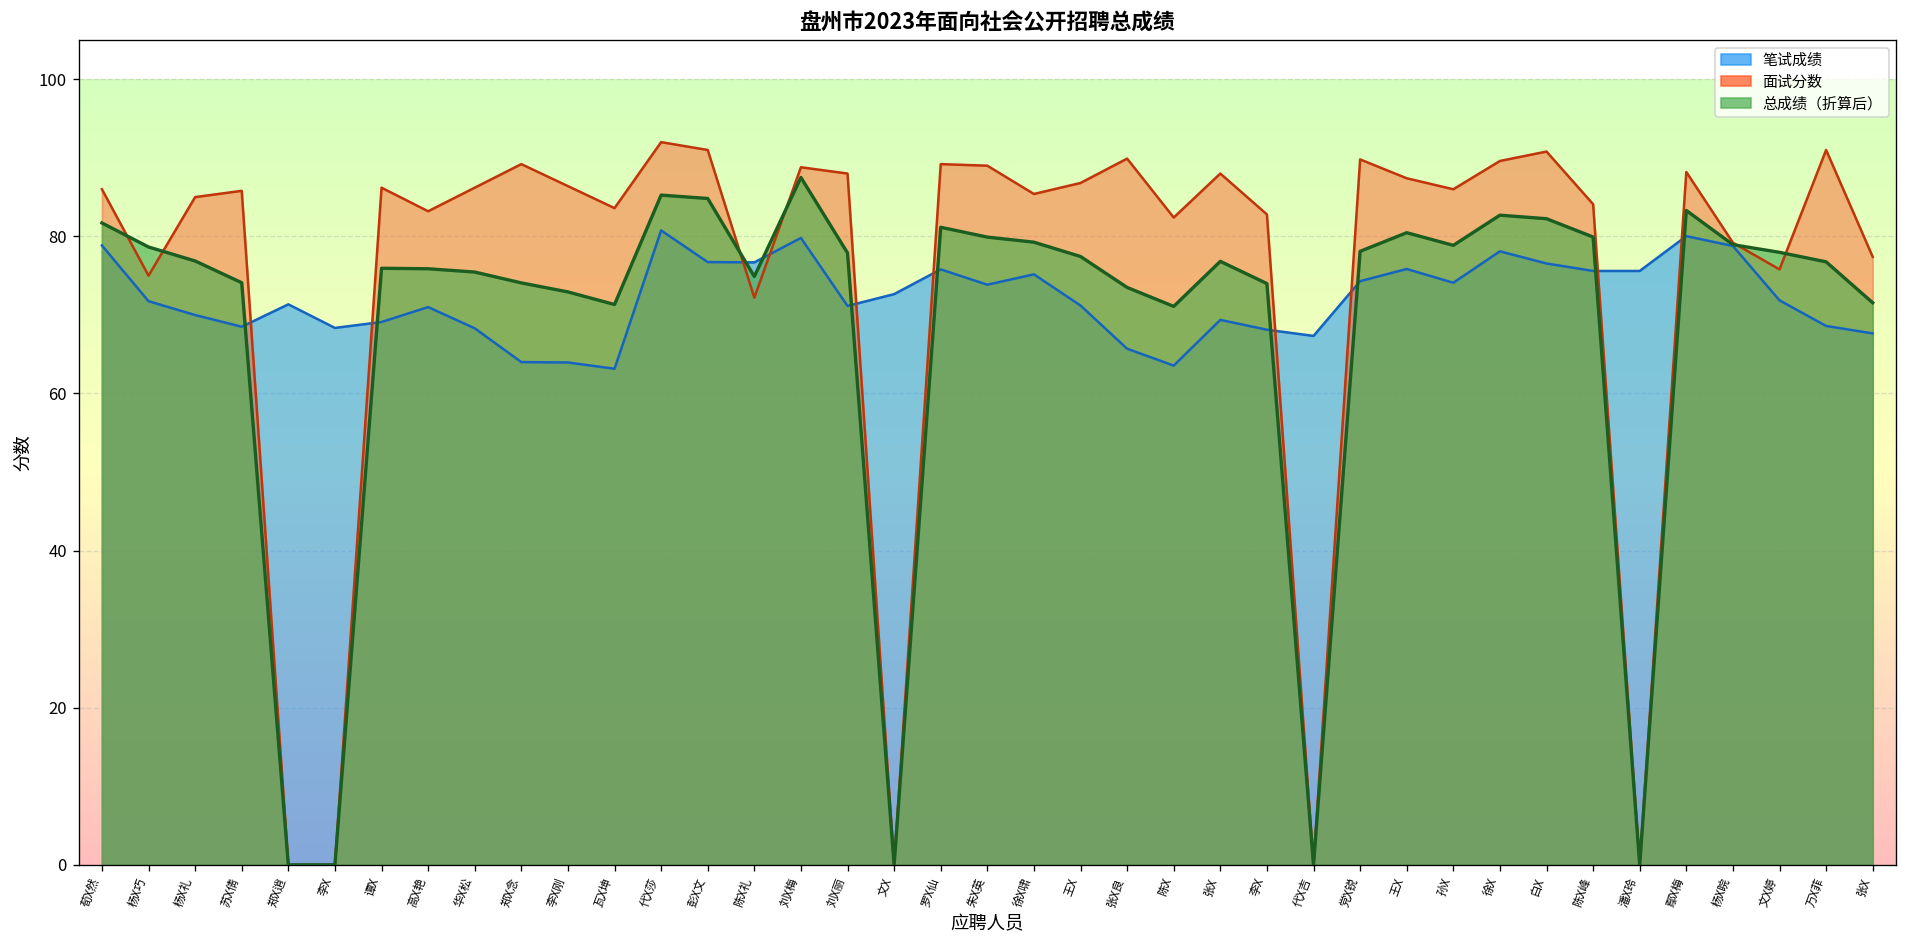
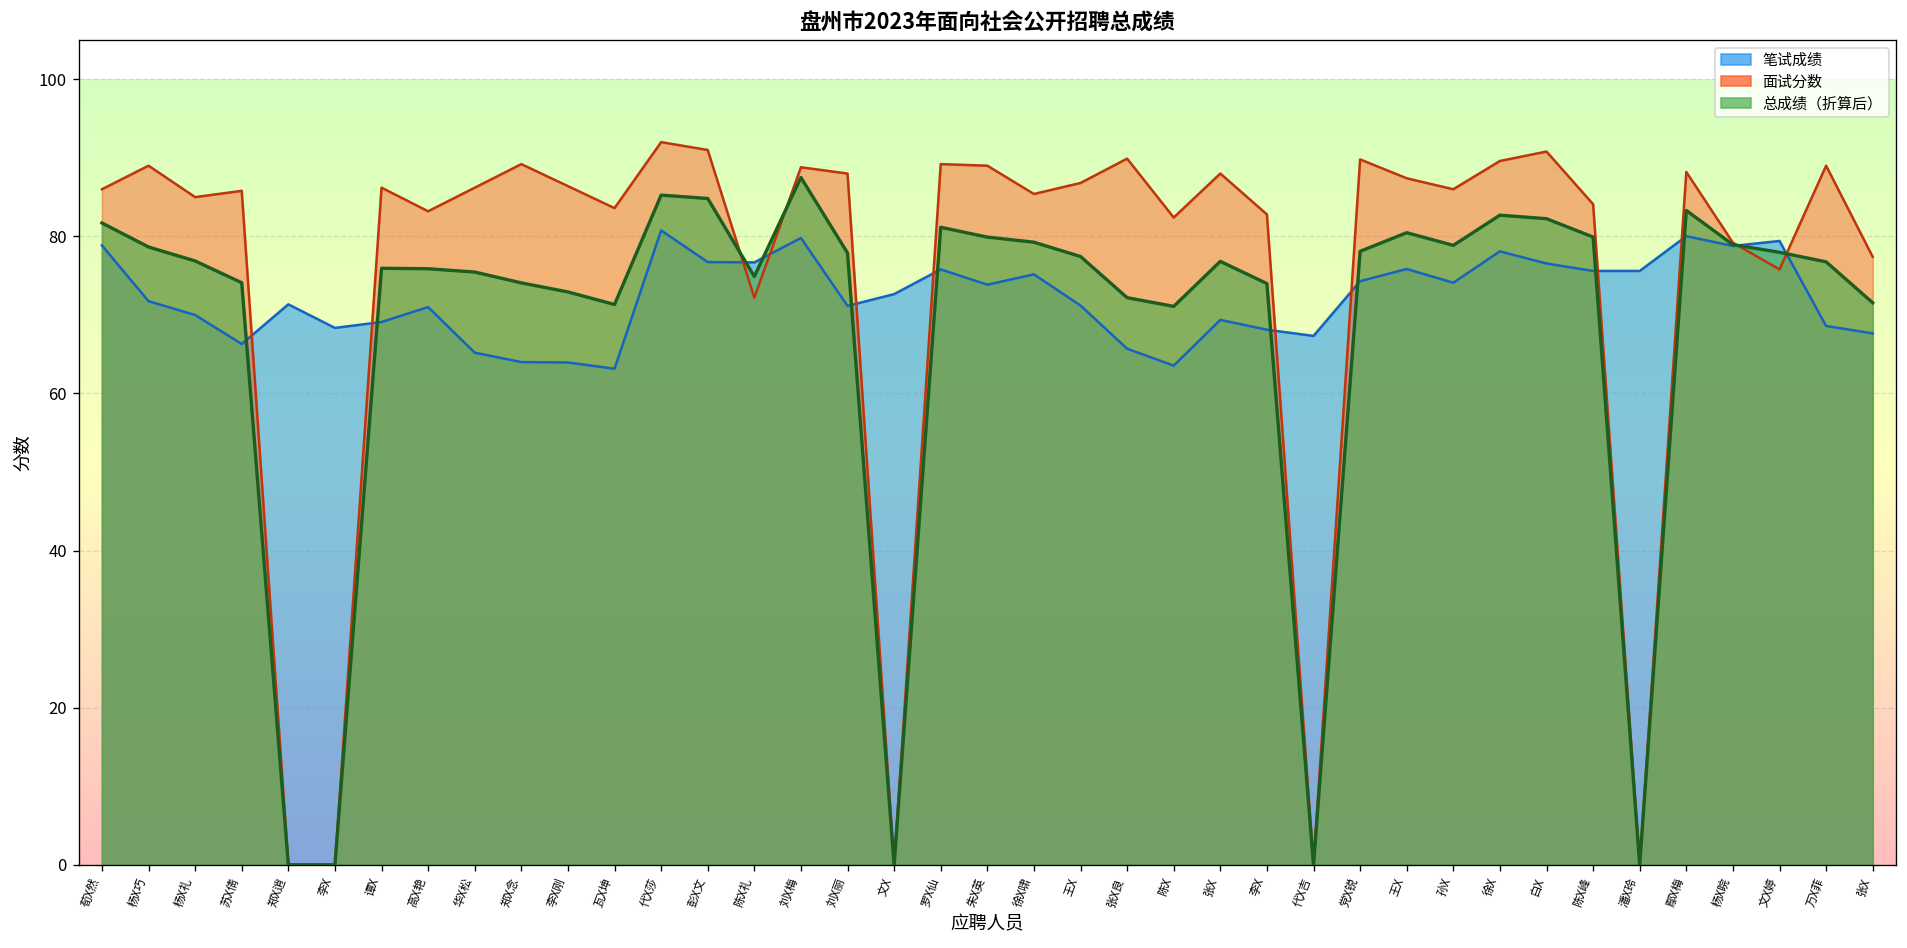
面试分数, 杨X巧: 75 -> 89
笔试成绩, 苏X倩: 69 -> 66
笔试成绩, 华X松: 68 -> 65
总成绩（折算后）, 张X良: 74 -> 72
笔试成绩, 文X婷: 72 -> 79
面试分数, 万X菲: 91 -> 89
